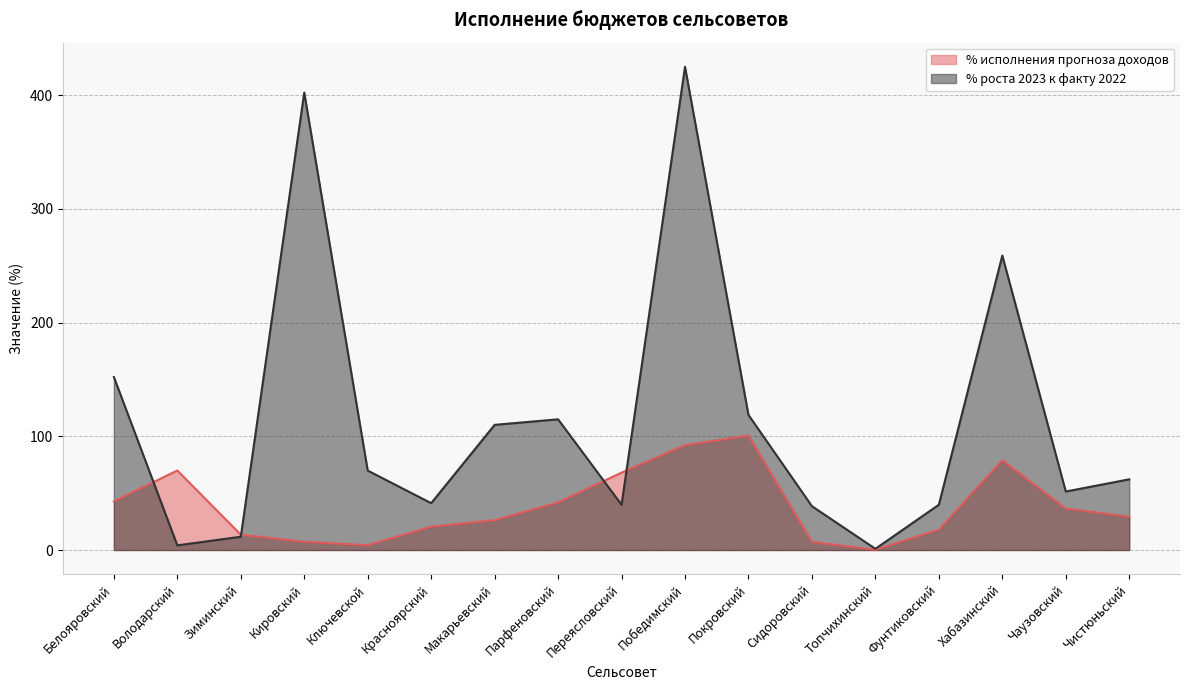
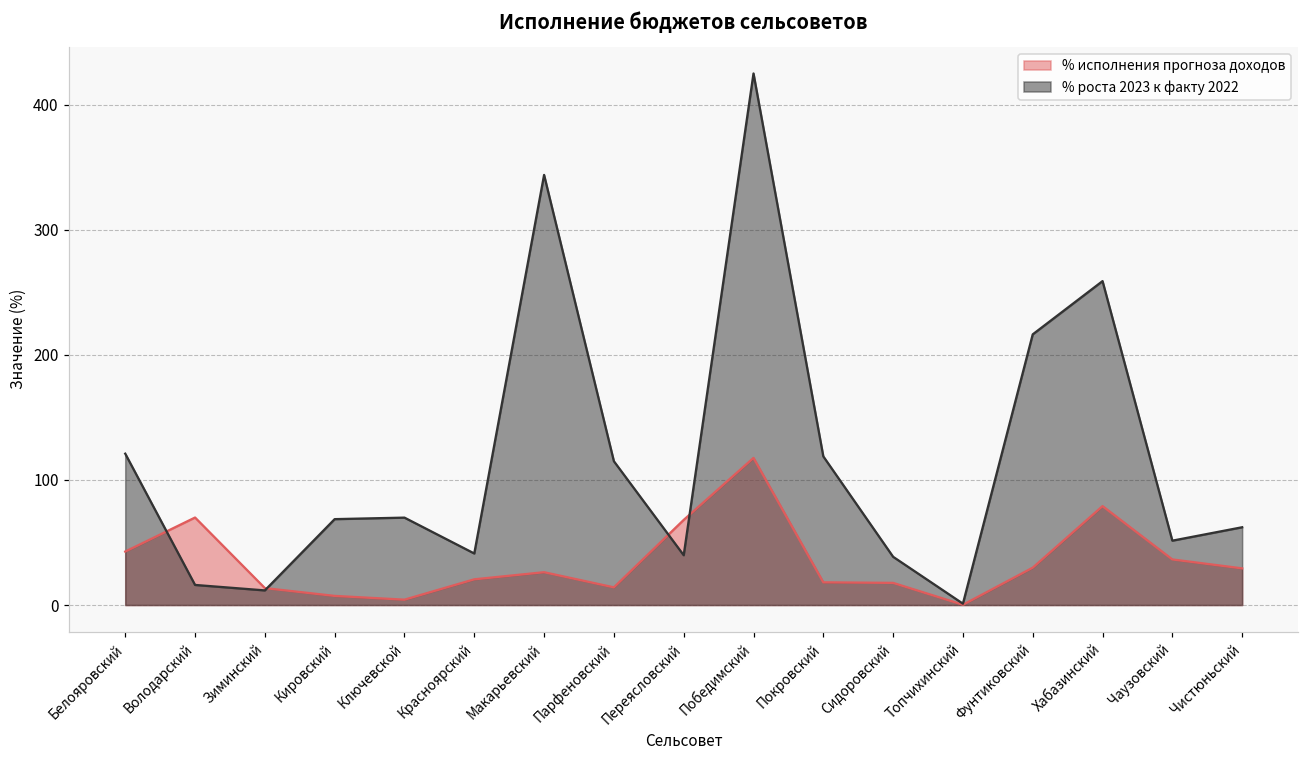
% роста 2023 к факту 2022, Белояровский: 152 -> 121
% роста 2023 к факту 2022, Володарский: 4 -> 16
% роста 2023 к факту 2022, Кировский: 402 -> 69
% роста 2023 к факту 2022, Макарьевский: 110 -> 344
% исполнения прогноза доходов, Парфеновский: 42 -> 14
% исполнения прогноза доходов, Победимский: 92 -> 118
% исполнения прогноза доходов, Покровский: 101 -> 18
% исполнения прогноза доходов, Сидоровский: 7 -> 18
% исполнения прогноза доходов, Фунтиковский: 18 -> 30
% роста 2023 к факту 2022, Фунтиковский: 40 -> 216
